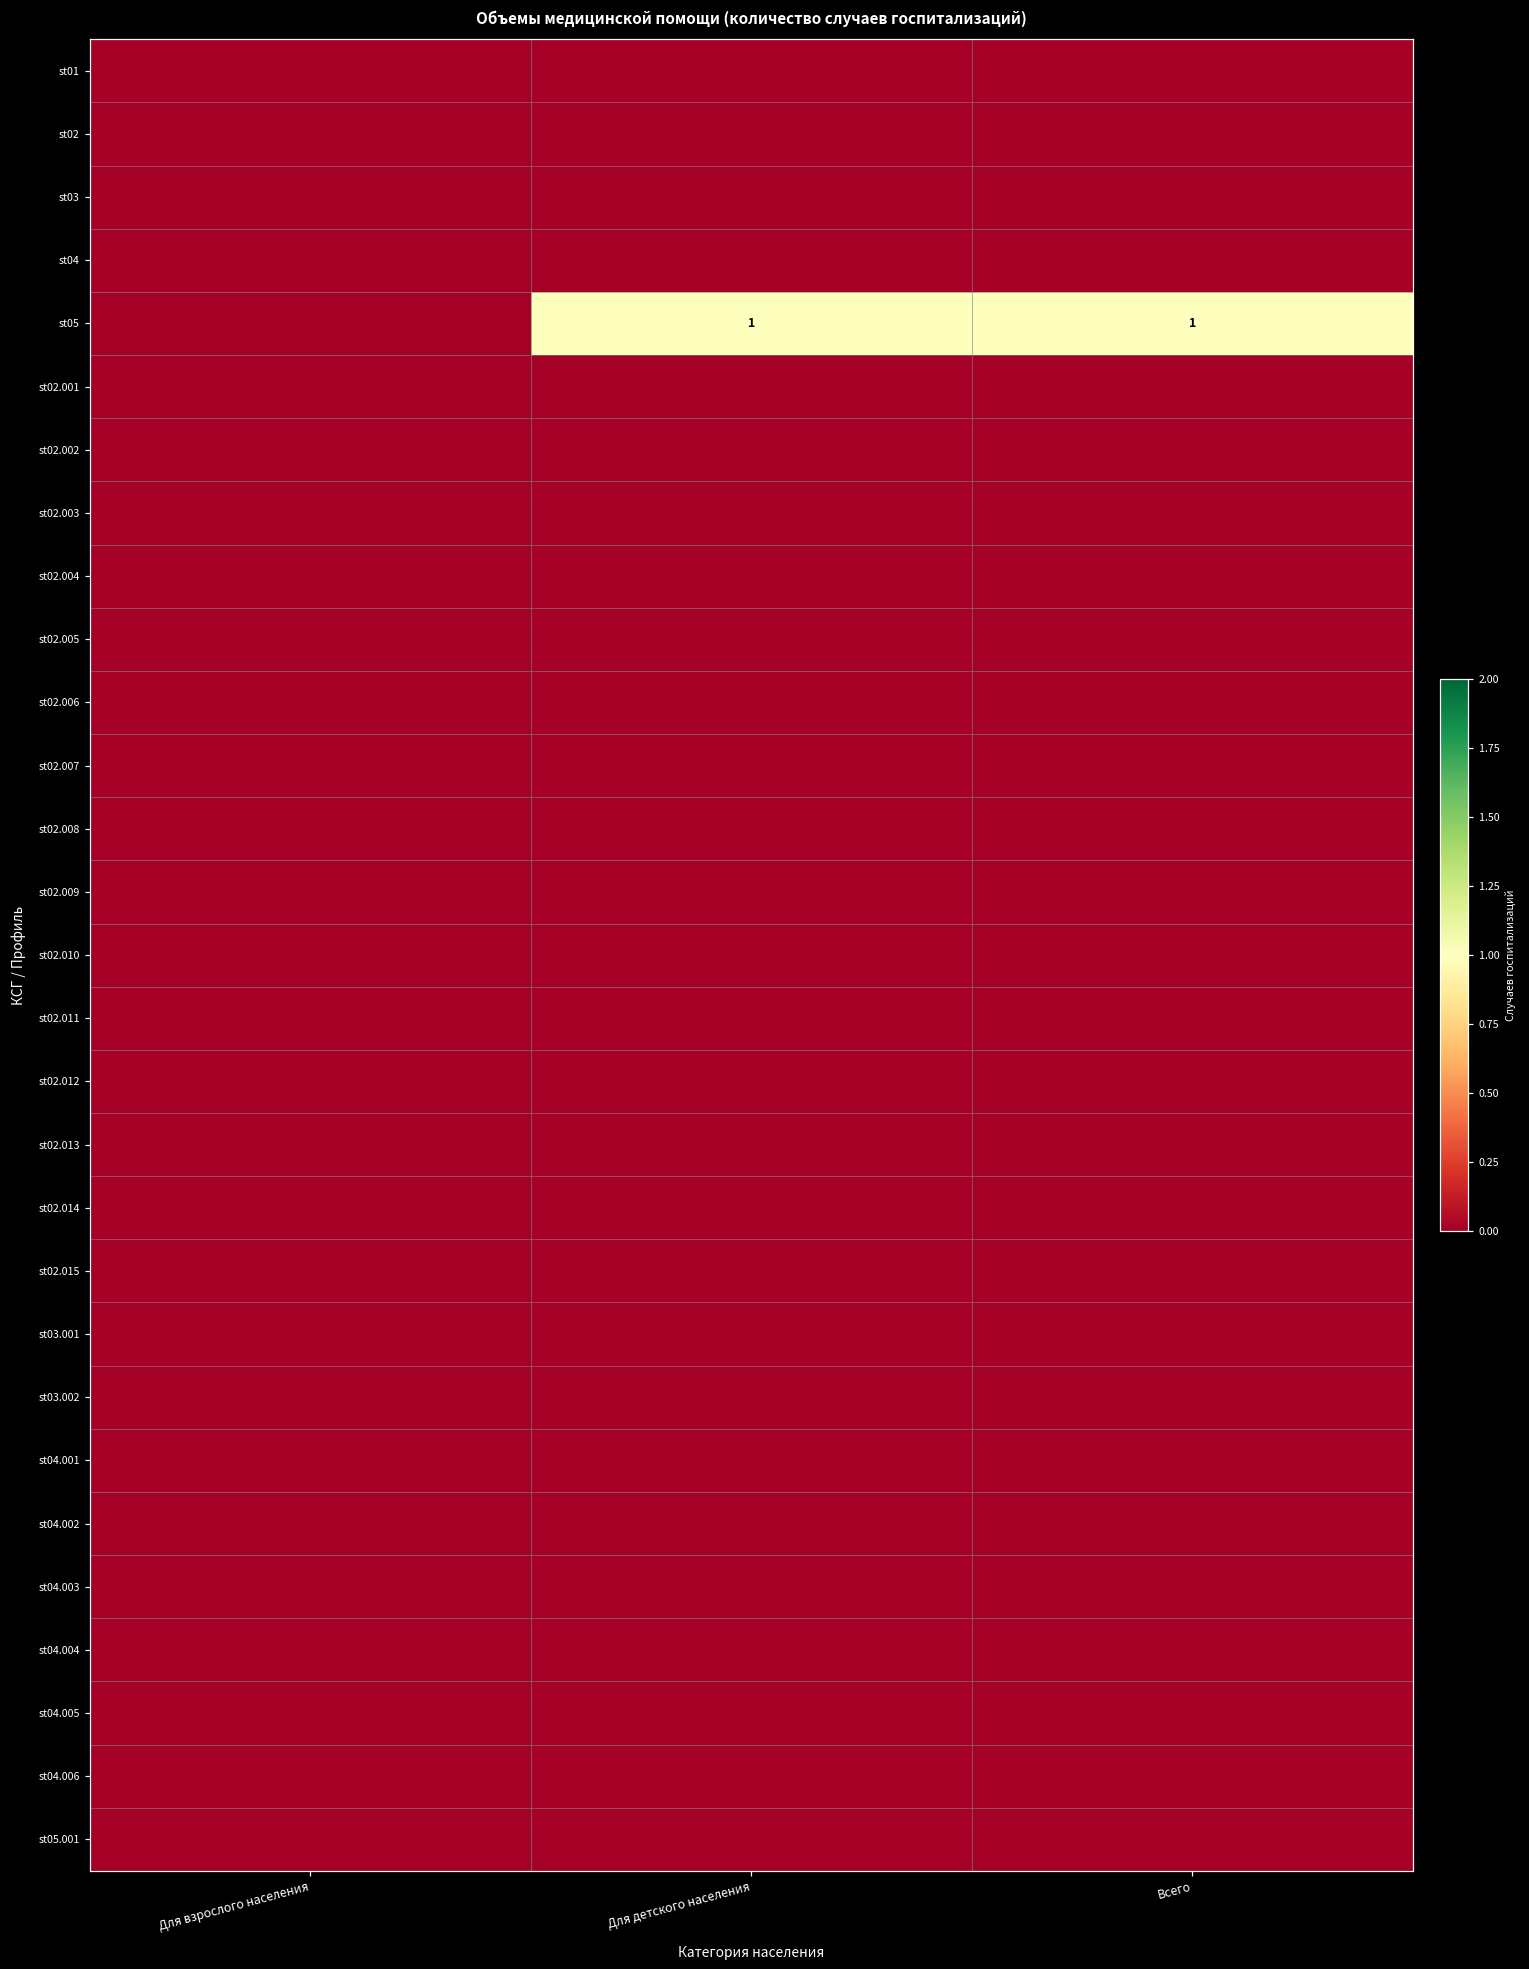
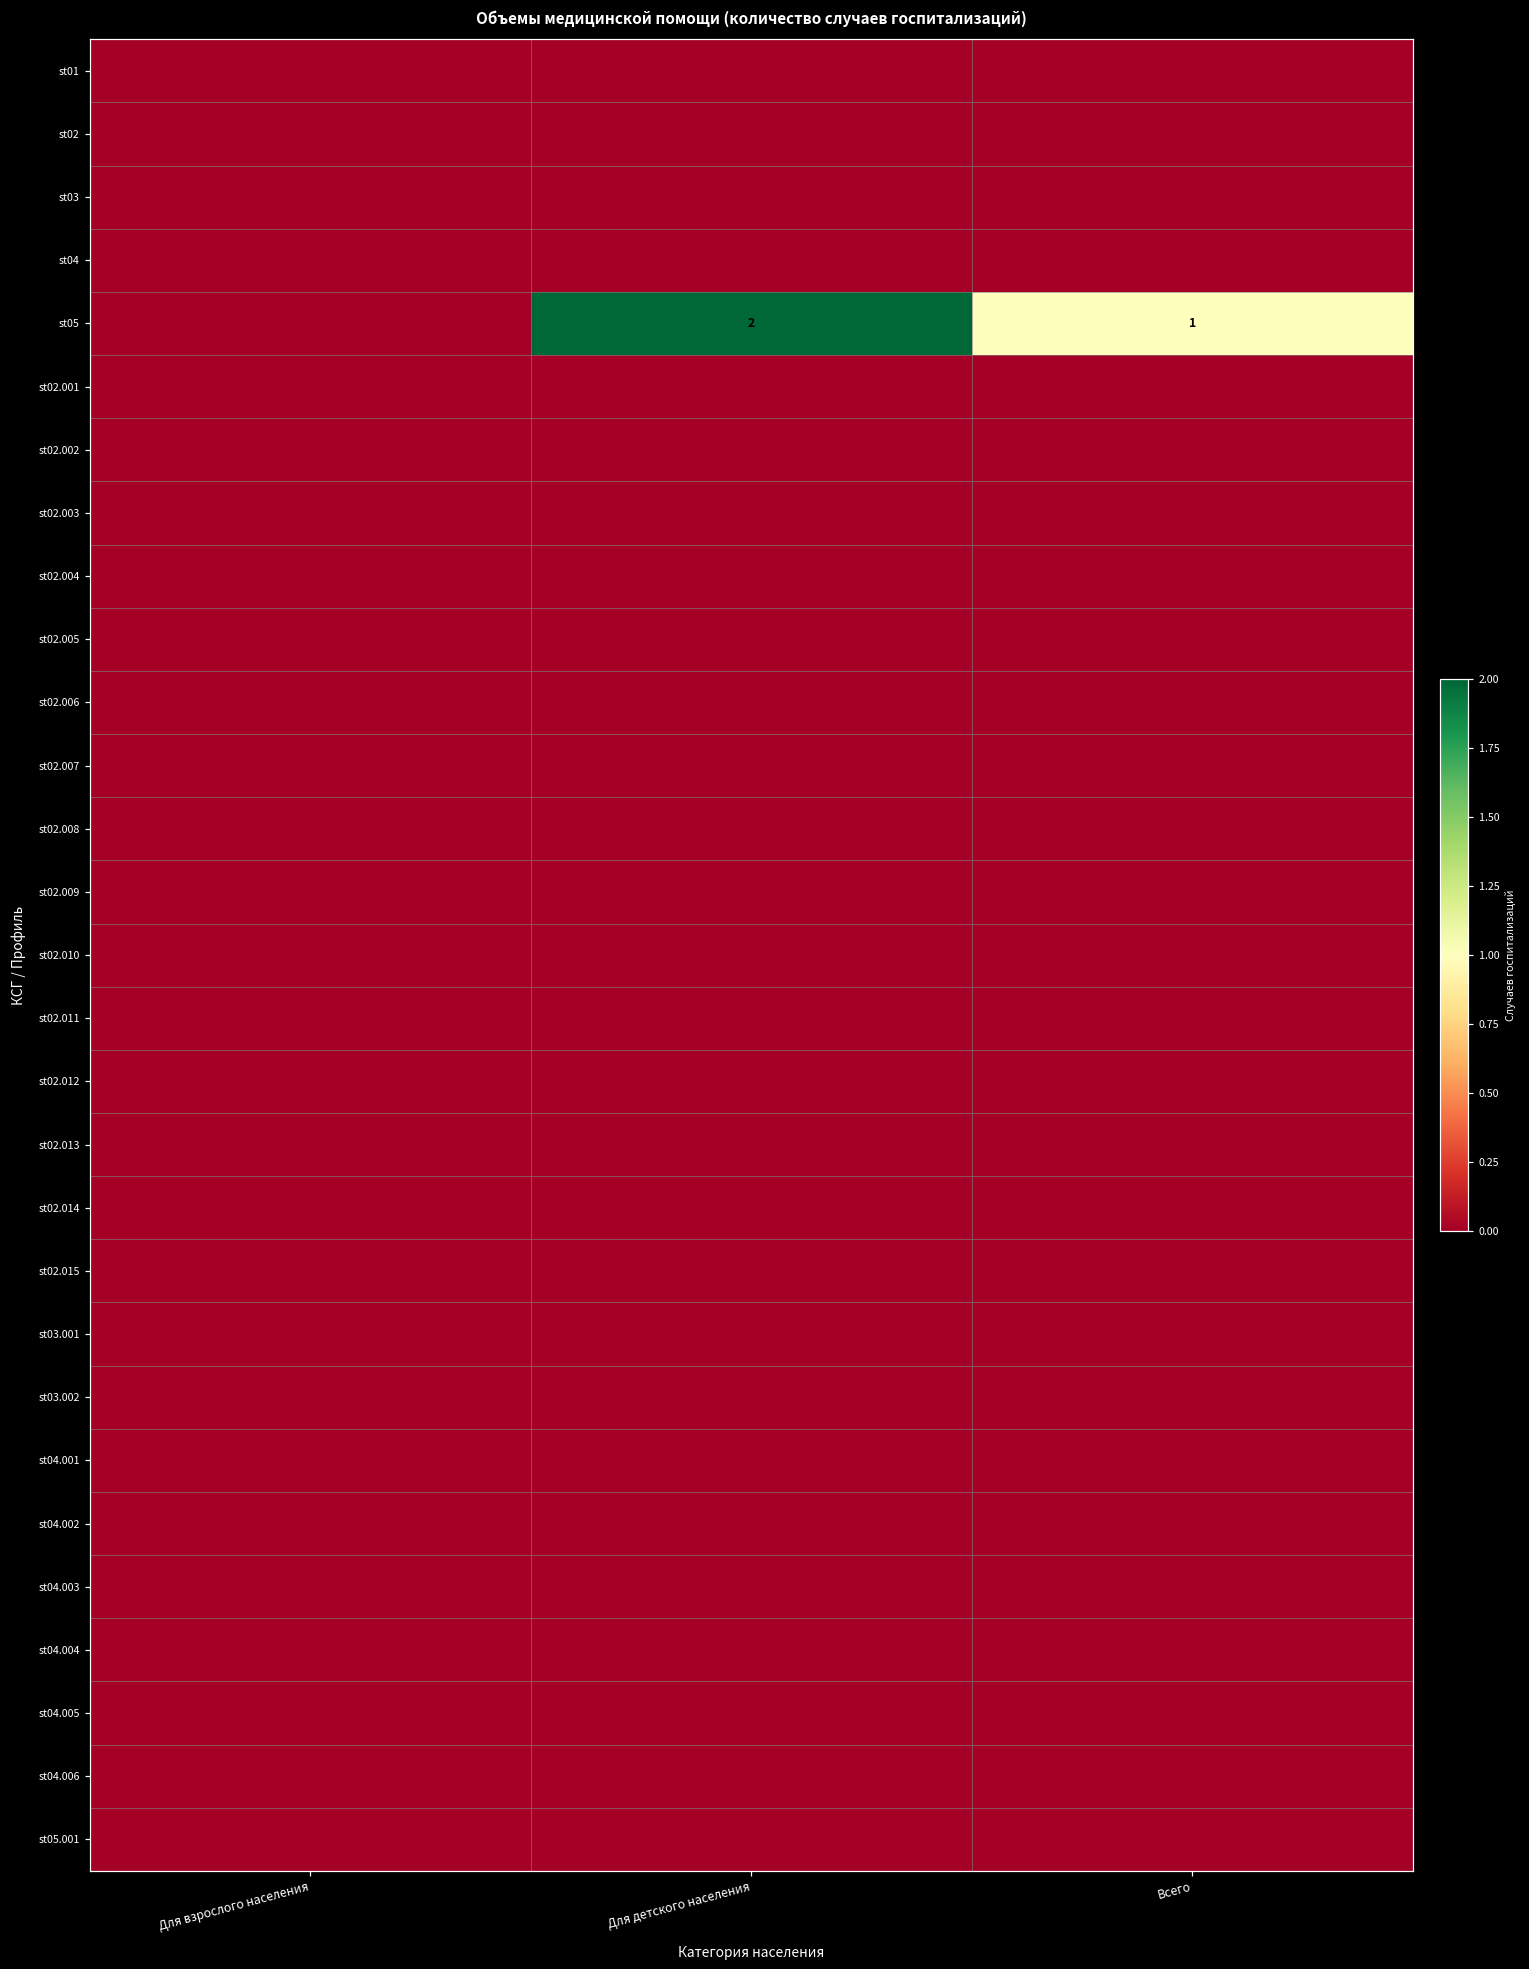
st05, Для детского населения: 1 -> 2
